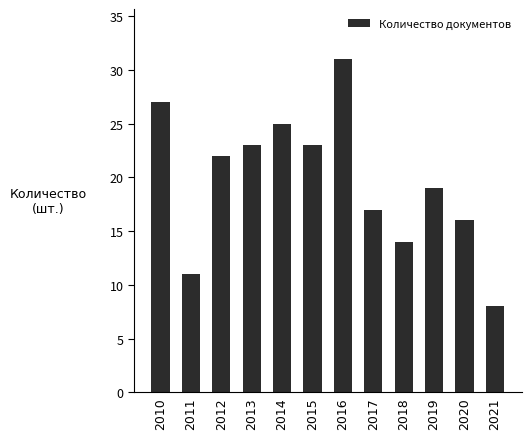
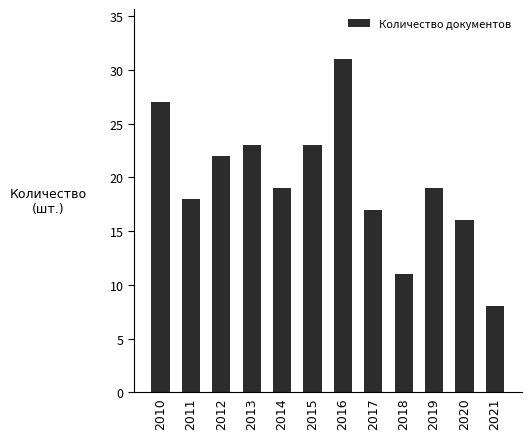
2011: 11 -> 18
2014: 25 -> 19
2018: 14 -> 11
